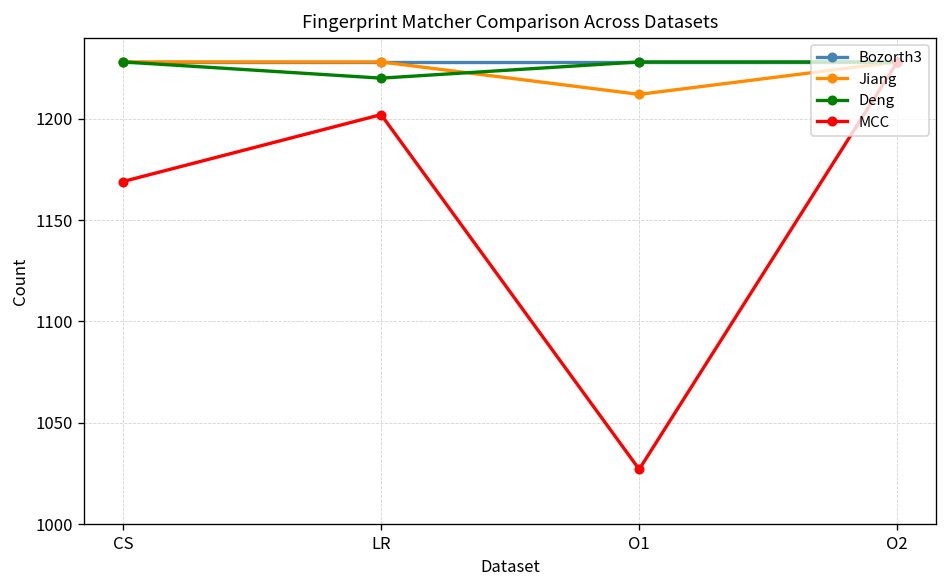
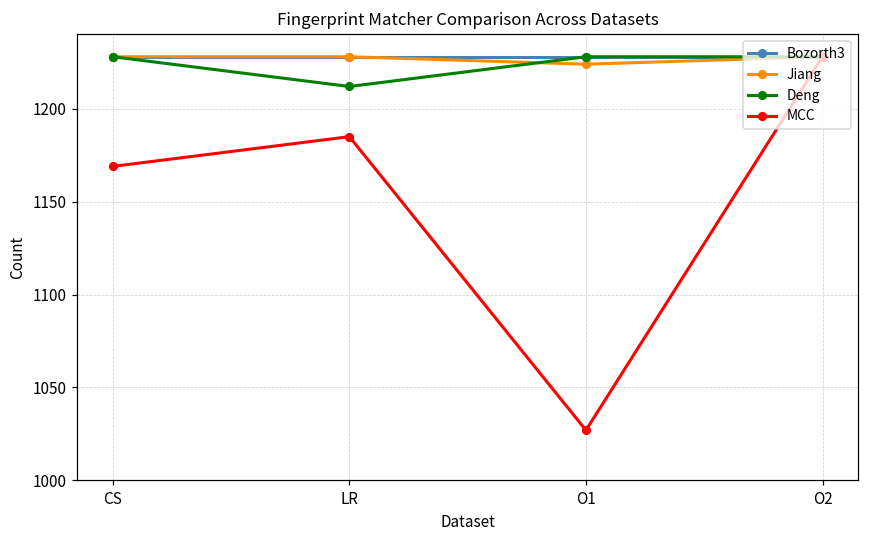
Deng, LR: 1220 -> 1212
MCC, LR: 1202 -> 1185
Jiang, O1: 1212 -> 1224
